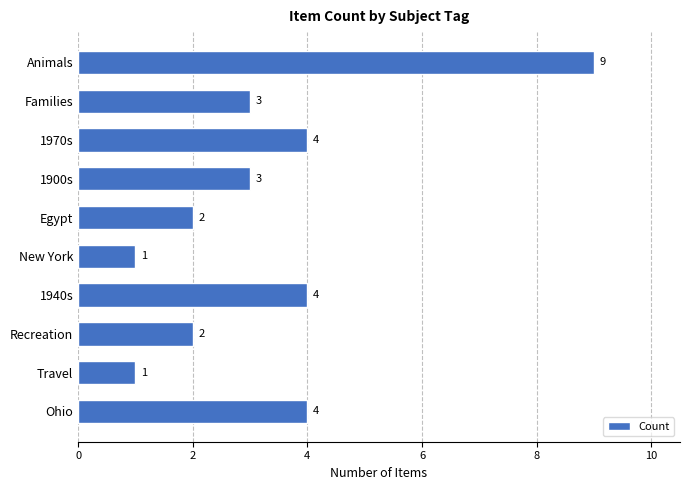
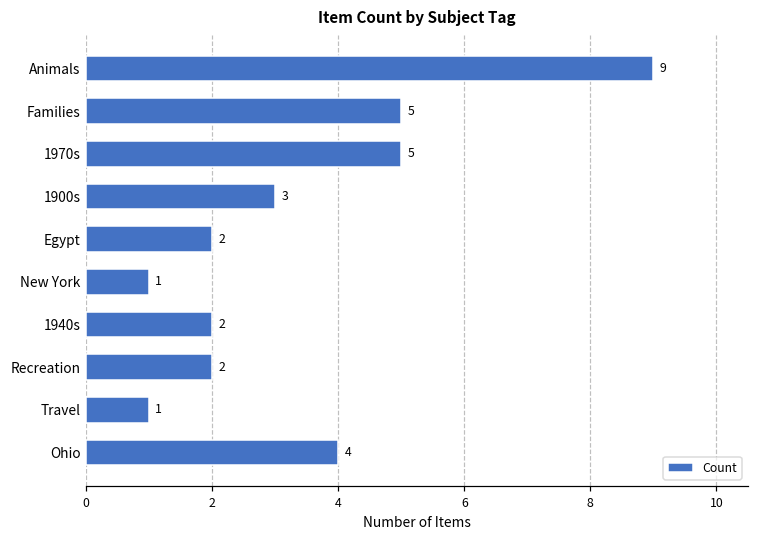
Families: 3 -> 5
1970s: 4 -> 5
1940s: 4 -> 2
